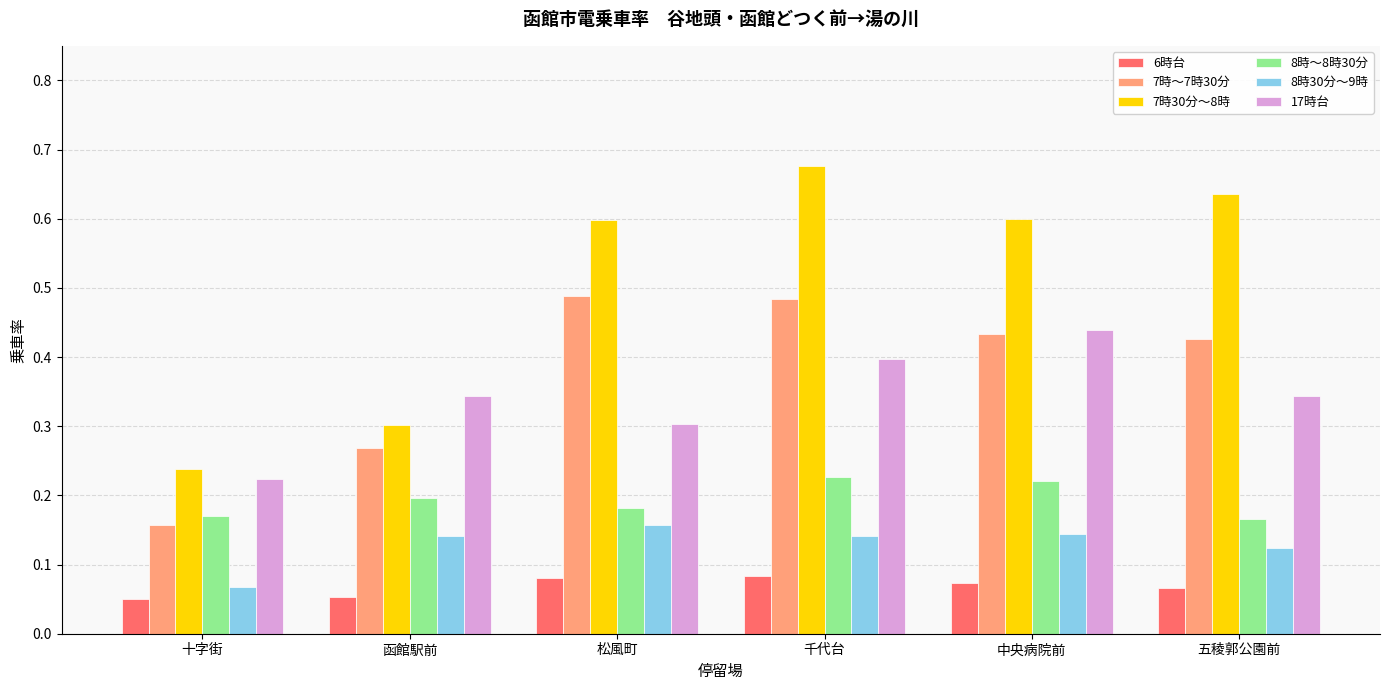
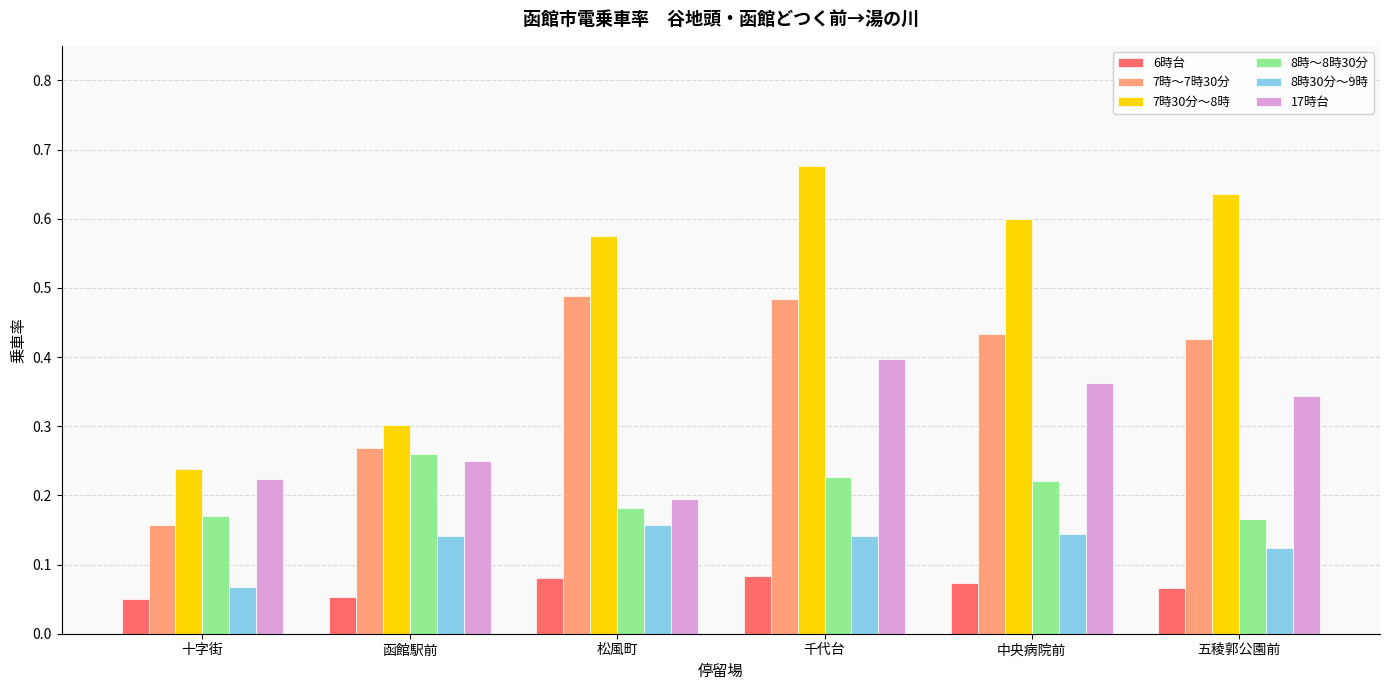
8時～8時30分, 函館駅前: 0.20 -> 0.26
17時台, 函館駅前: 0.34 -> 0.25
7時30分～8時, 松風町: 0.60 -> 0.57
17時台, 松風町: 0.30 -> 0.19
17時台, 中央病院前: 0.44 -> 0.36
